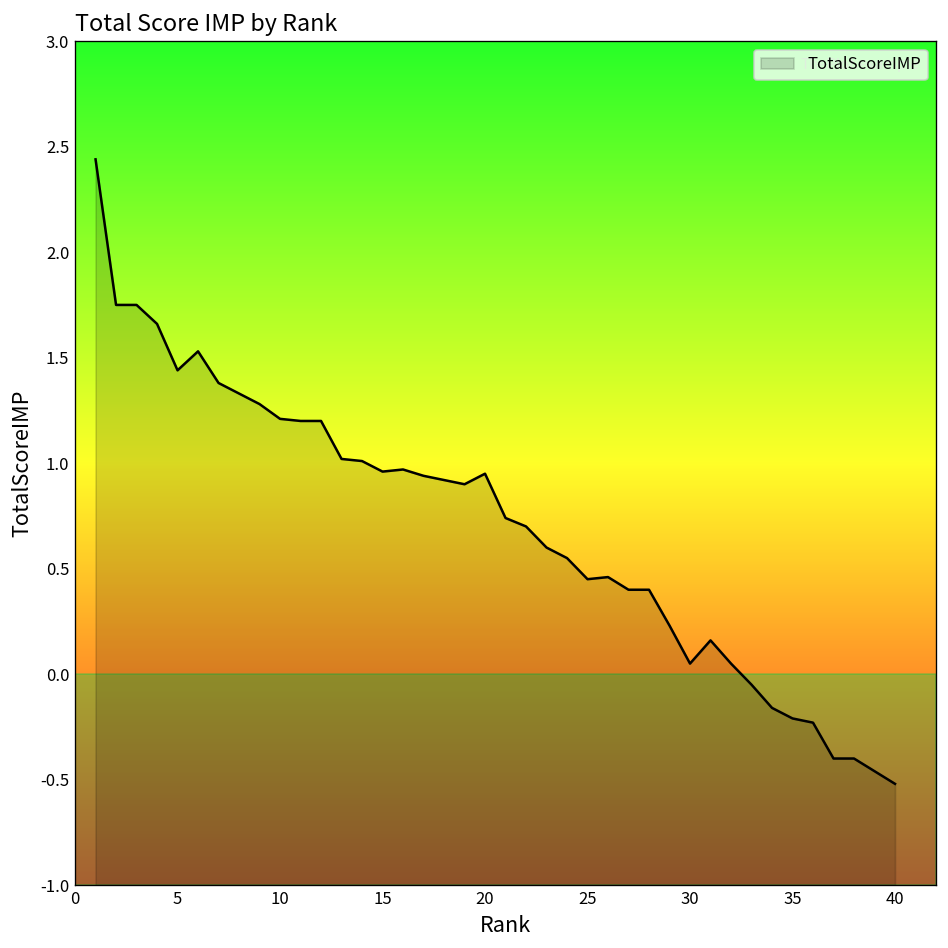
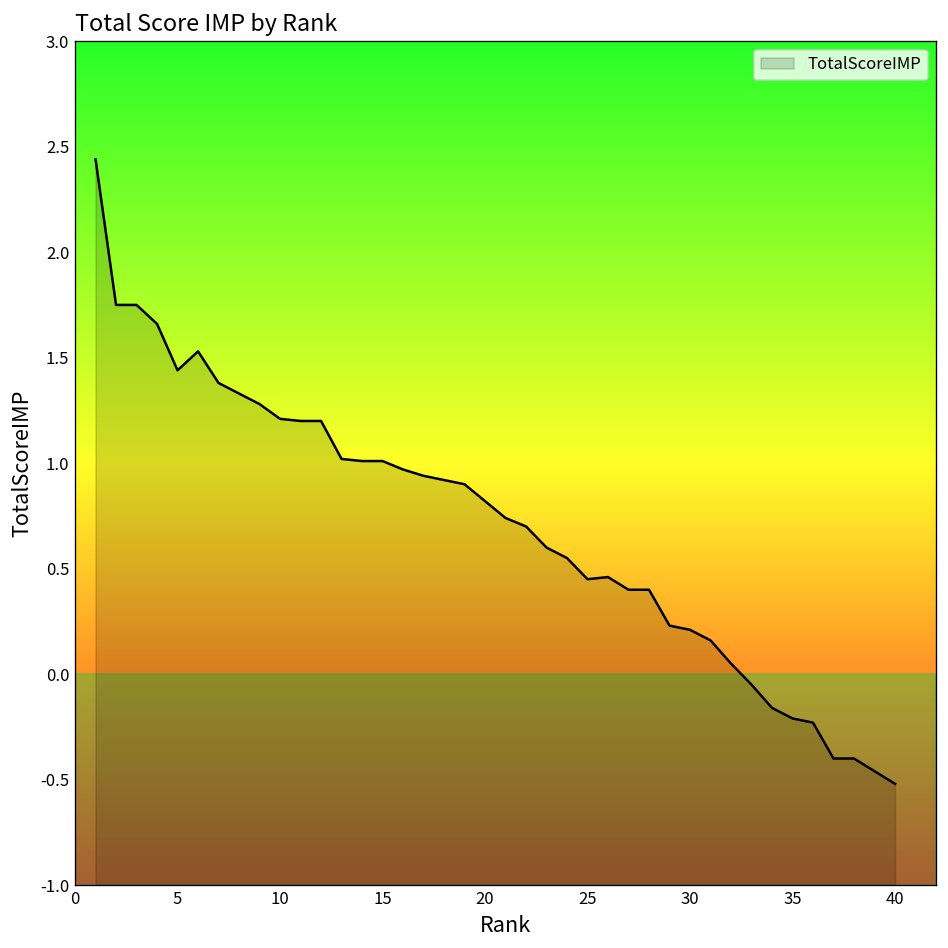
15: 0.96 -> 1.01
20: 0.95 -> 0.82
30: 0.05 -> 0.21
